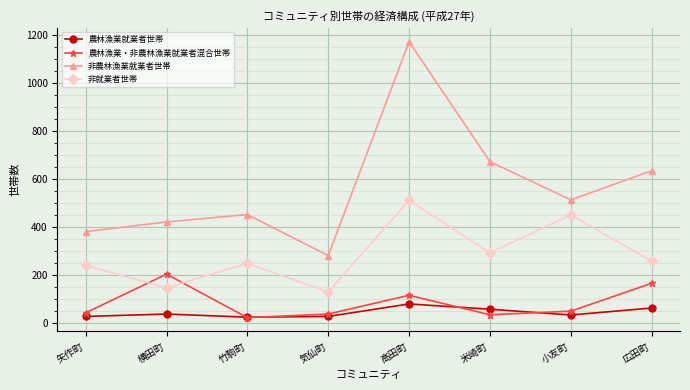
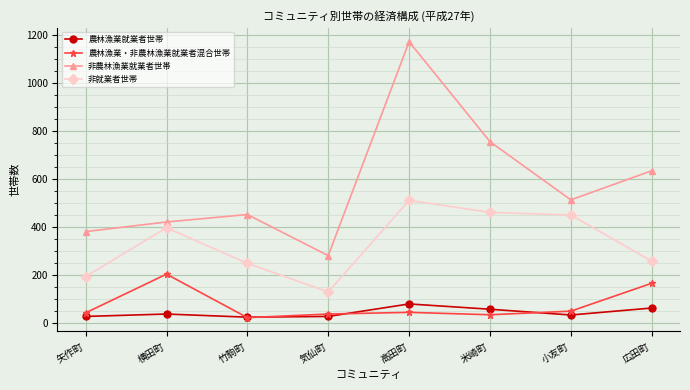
非就業者世帯, 矢作町: 240 -> 190
非就業者世帯, 横田町: 150 -> 400
農林漁業・非農林漁業就業者混合世帯, 高田町: 120 -> 50
非農林漁業就業者世帯, 米崎町: 670 -> 760
非就業者世帯, 米崎町: 290 -> 460
